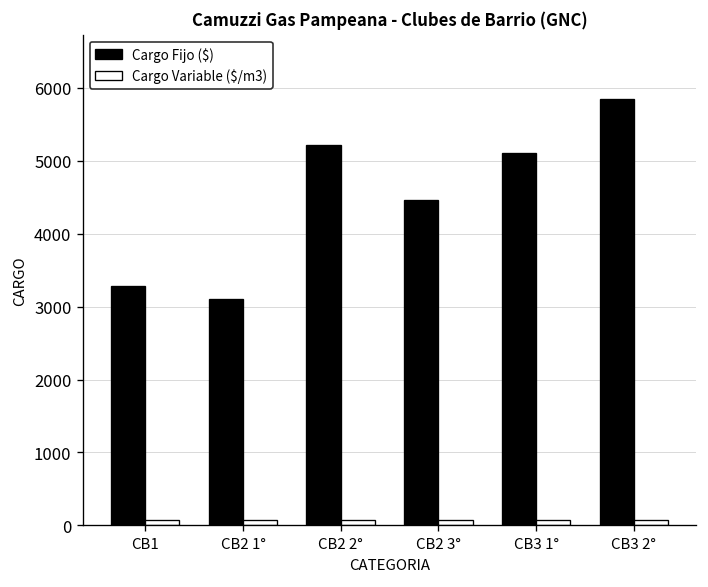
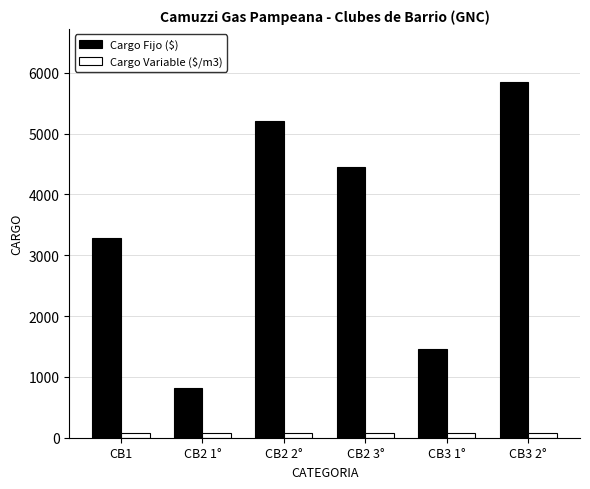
Cargo Fijo ($), CB2 1°: 3100 -> 800
Cargo Fijo ($), CB3 1°: 5100 -> 1500
